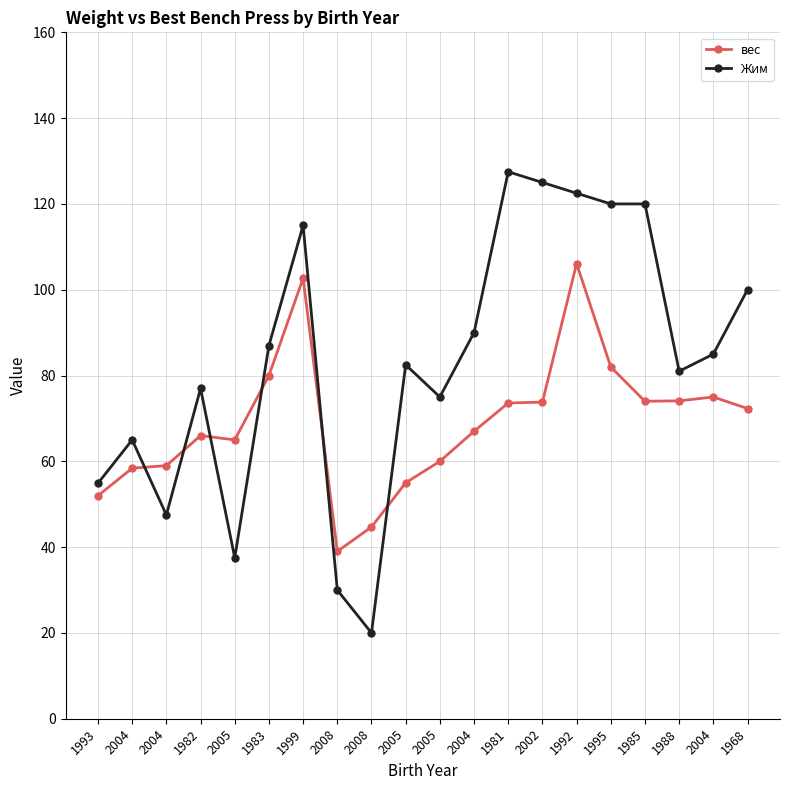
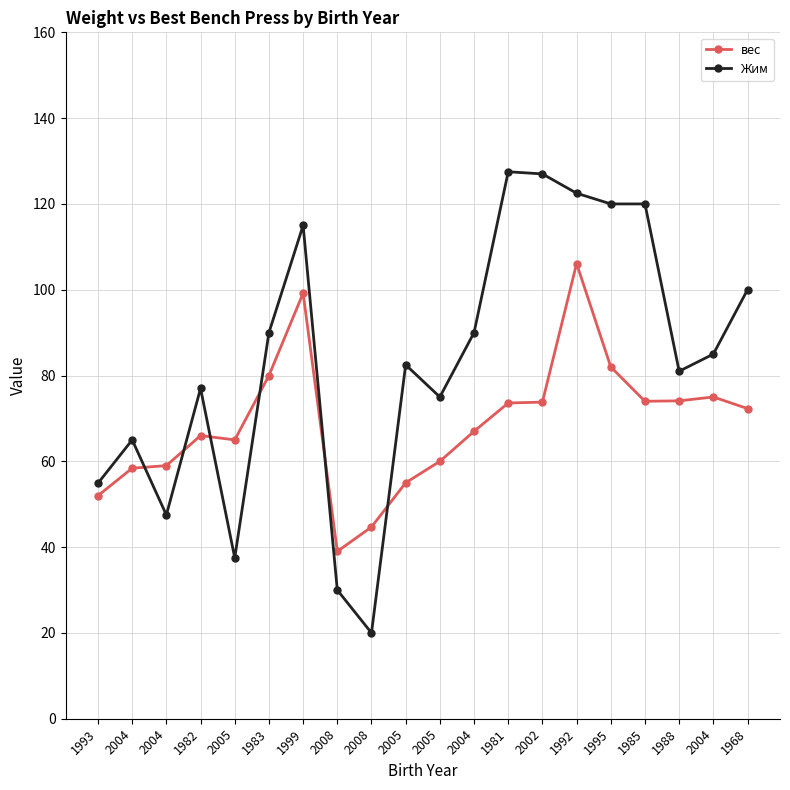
Жим, 1983: 87 -> 90
вес, 1999: 103 -> 99
Жим, 2002: 125 -> 127
